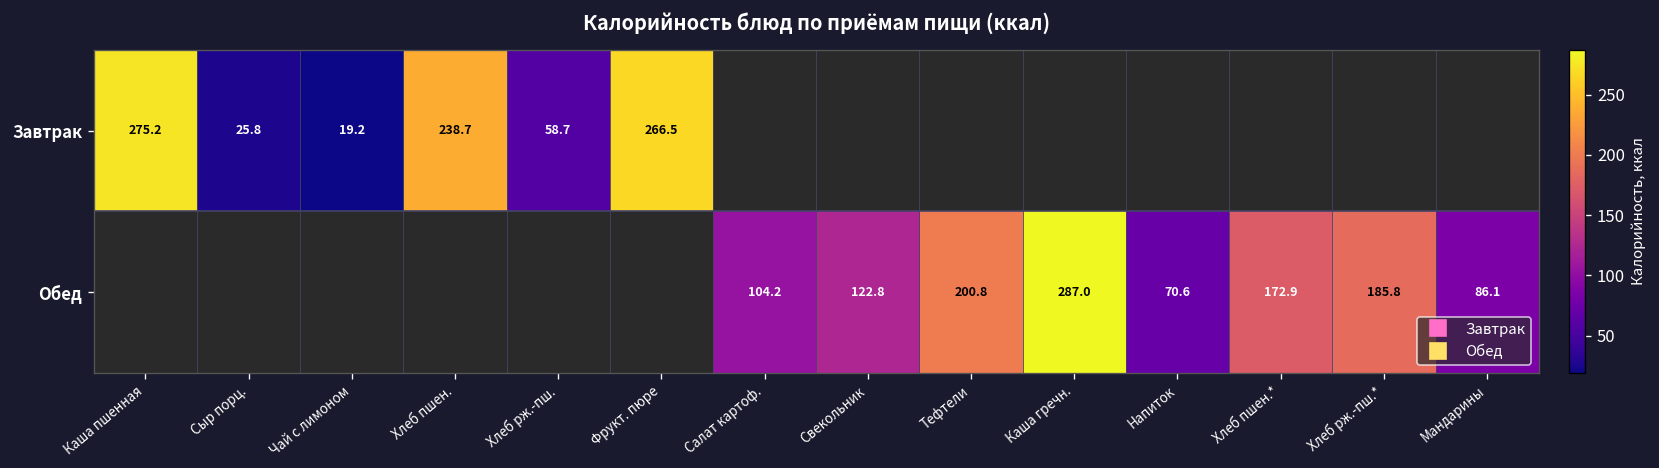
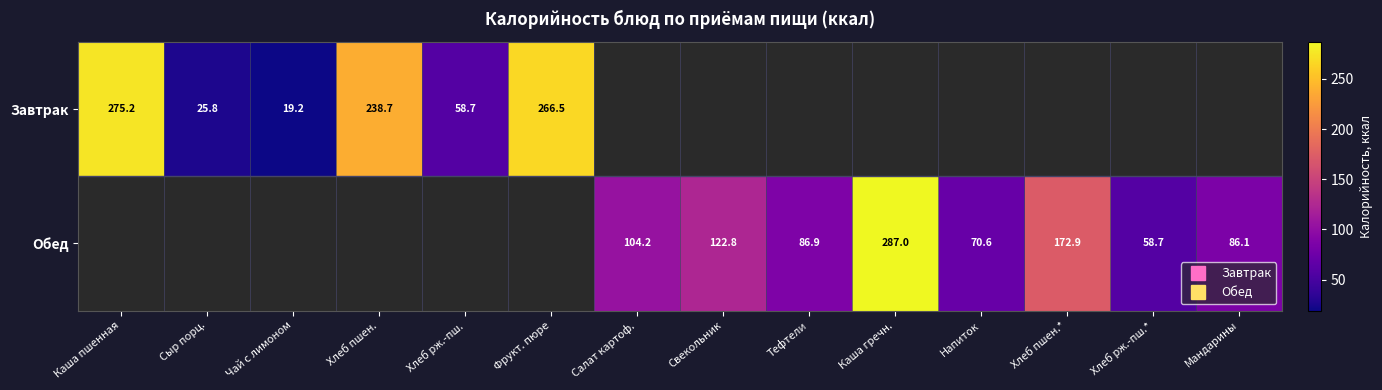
Обед, Тефтели: 200.8 -> 86.9
Обед, Хлеб рж.-пш.*: 185.8 -> 58.7
